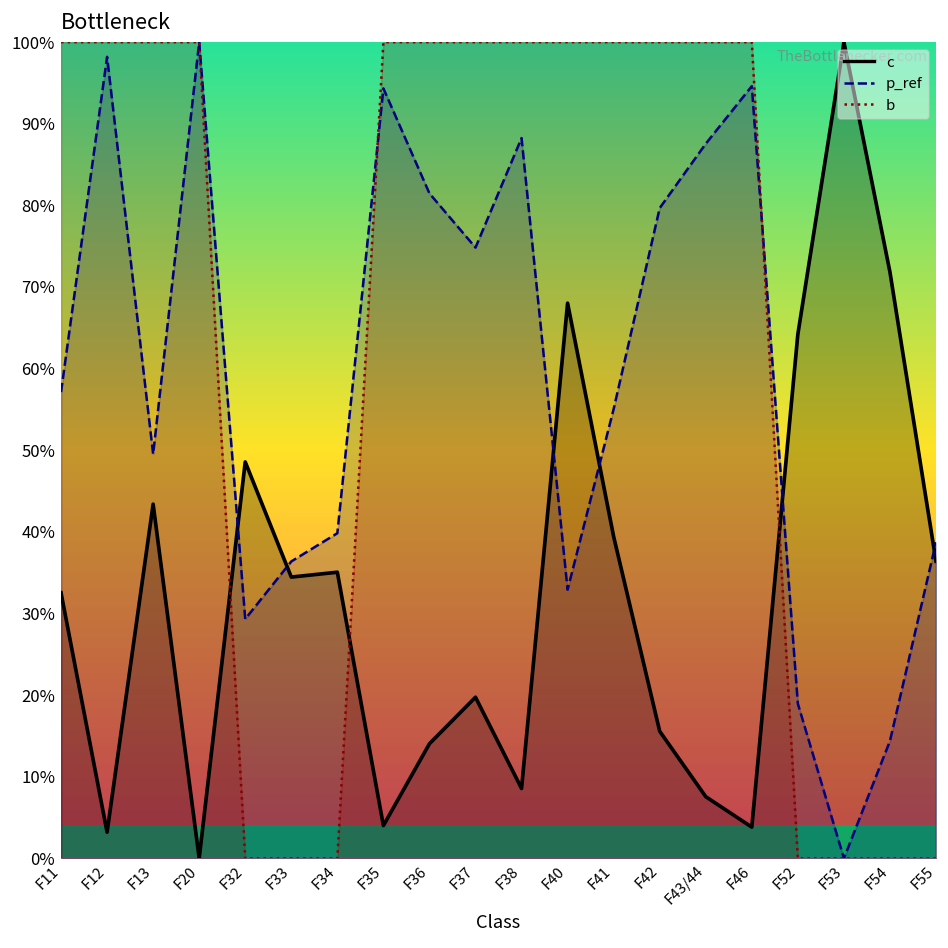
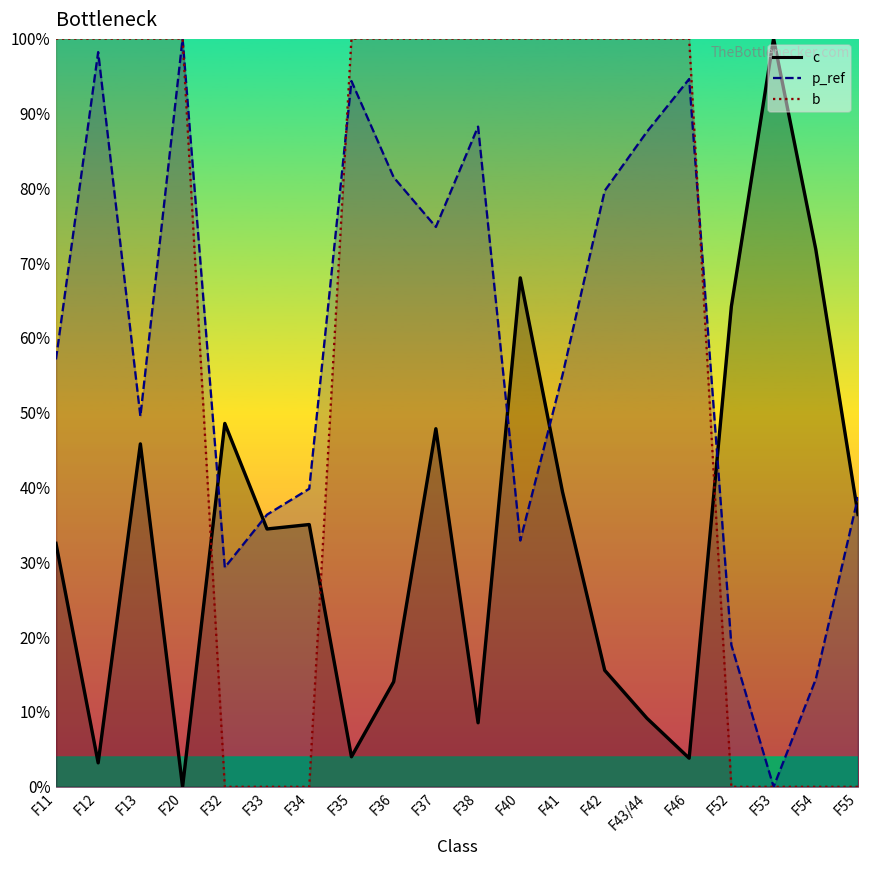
c, F13: 43% -> 46%
c, F37: 20% -> 48%
c, F43/44: 8% -> 9%
